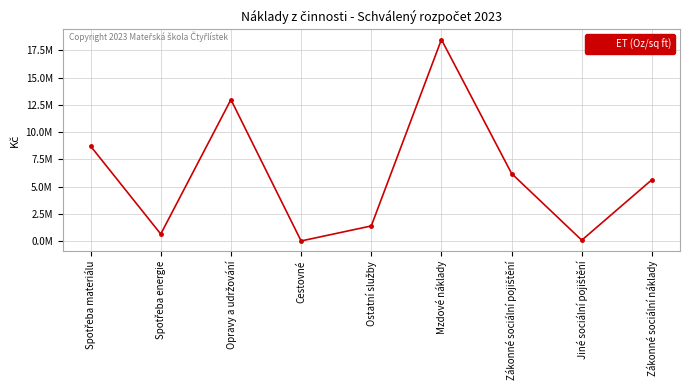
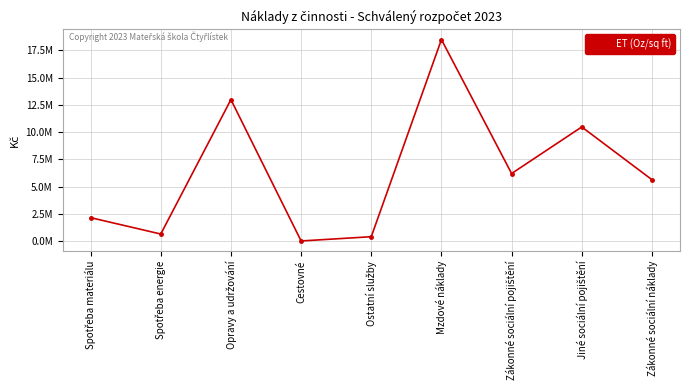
Spotřeba materiálu: 8700000 -> 2200000
Ostatní služby: 1400000 -> 400000
Jiné sociální pojištění: 100000 -> 10500000
